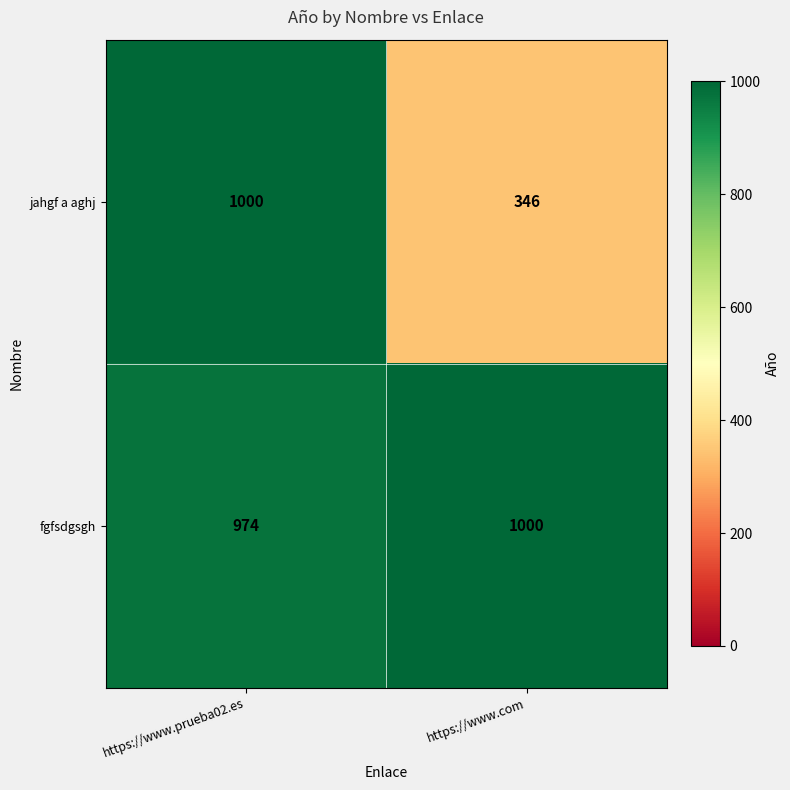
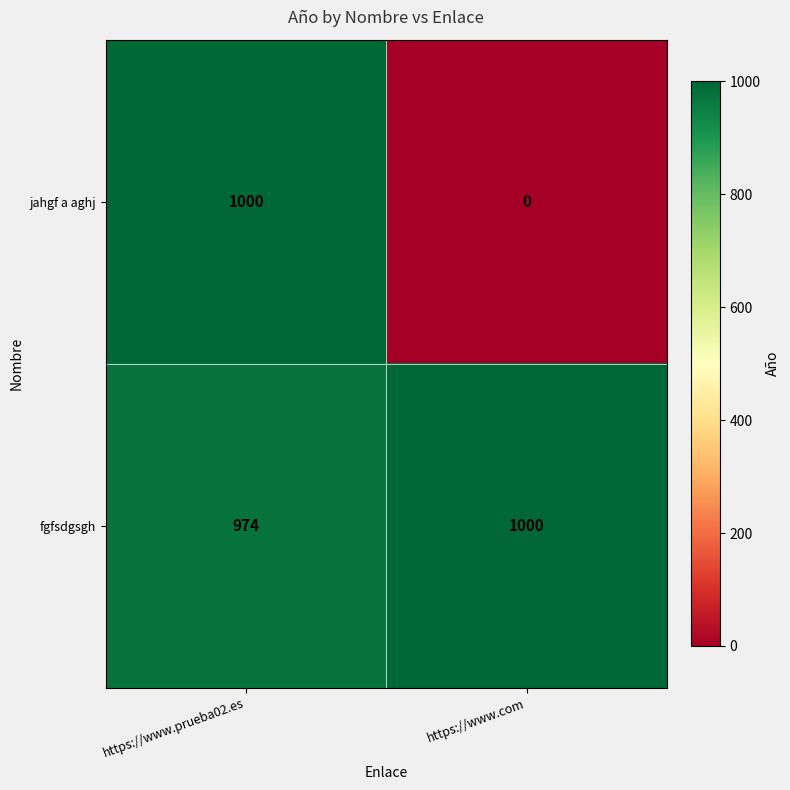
jahgf a aghj, https://www.com: 346 -> 0
